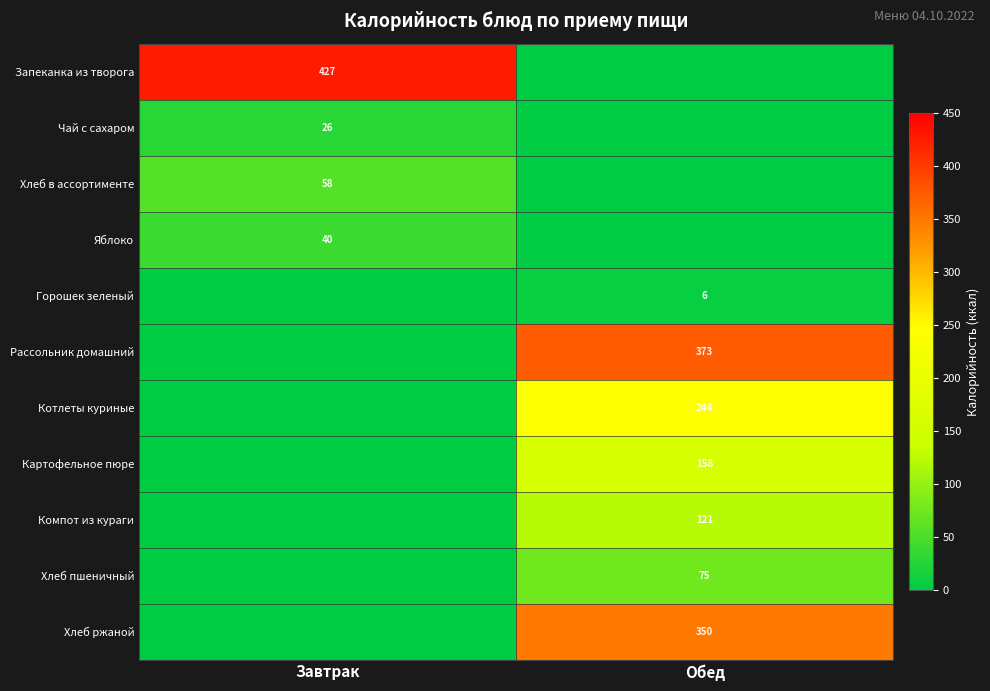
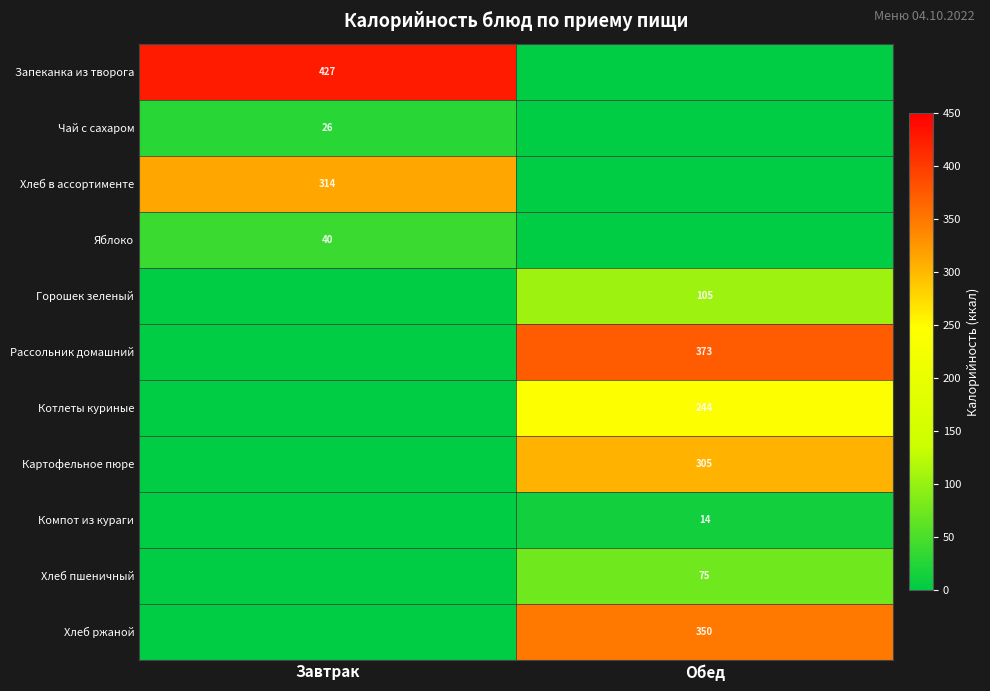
Хлеб в ассортименте, Завтрак: 58 -> 314
Горошек зеленый, Обед: 6 -> 105
Картофельное пюре, Обед: 158 -> 305
Компот из кураги, Обед: 121 -> 14
